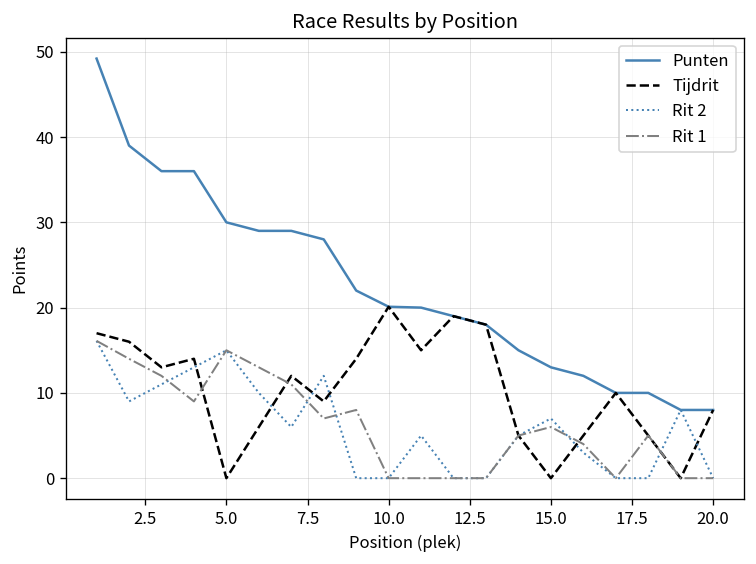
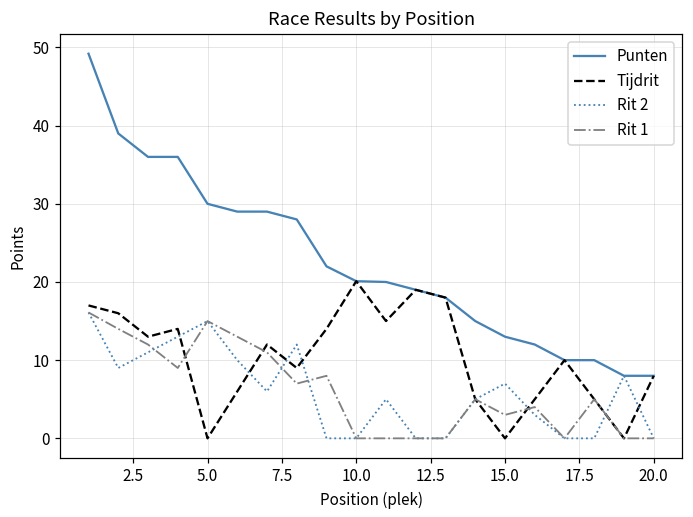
Rit 1, 15.0: 6 -> 3
